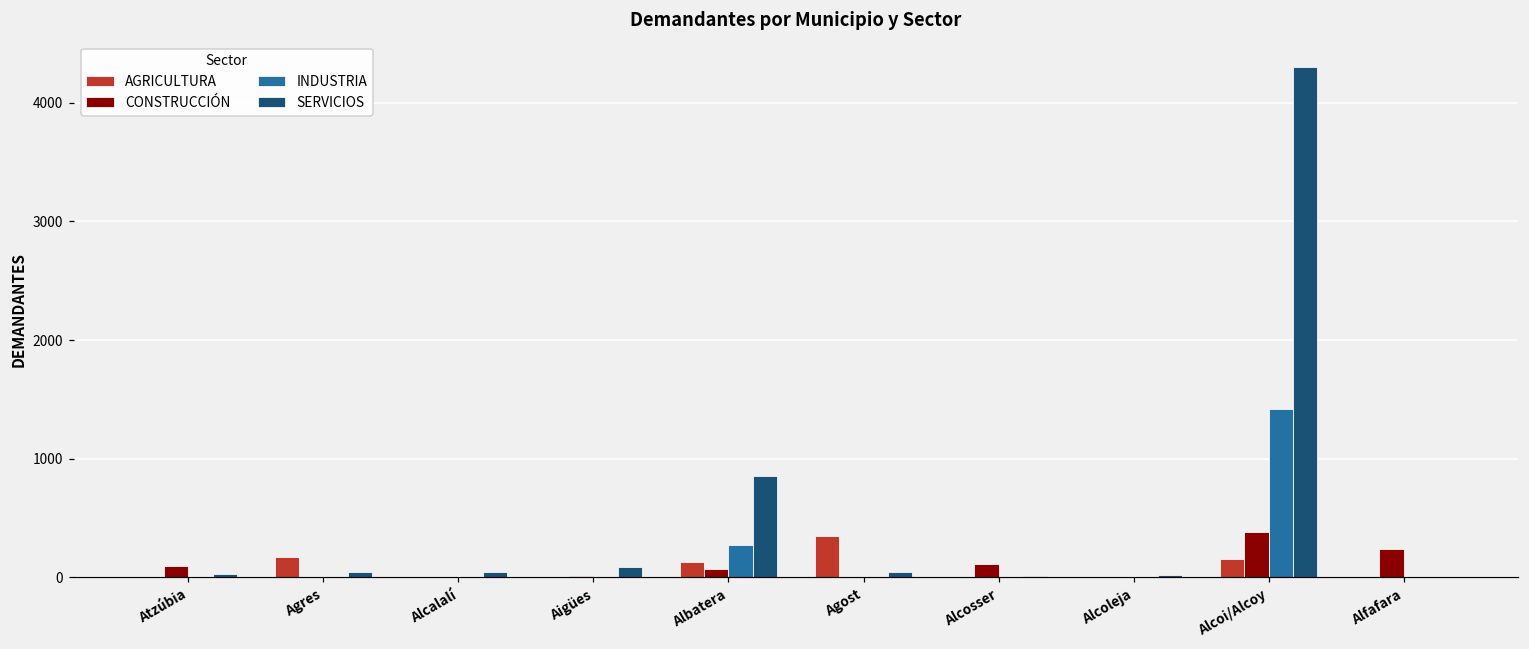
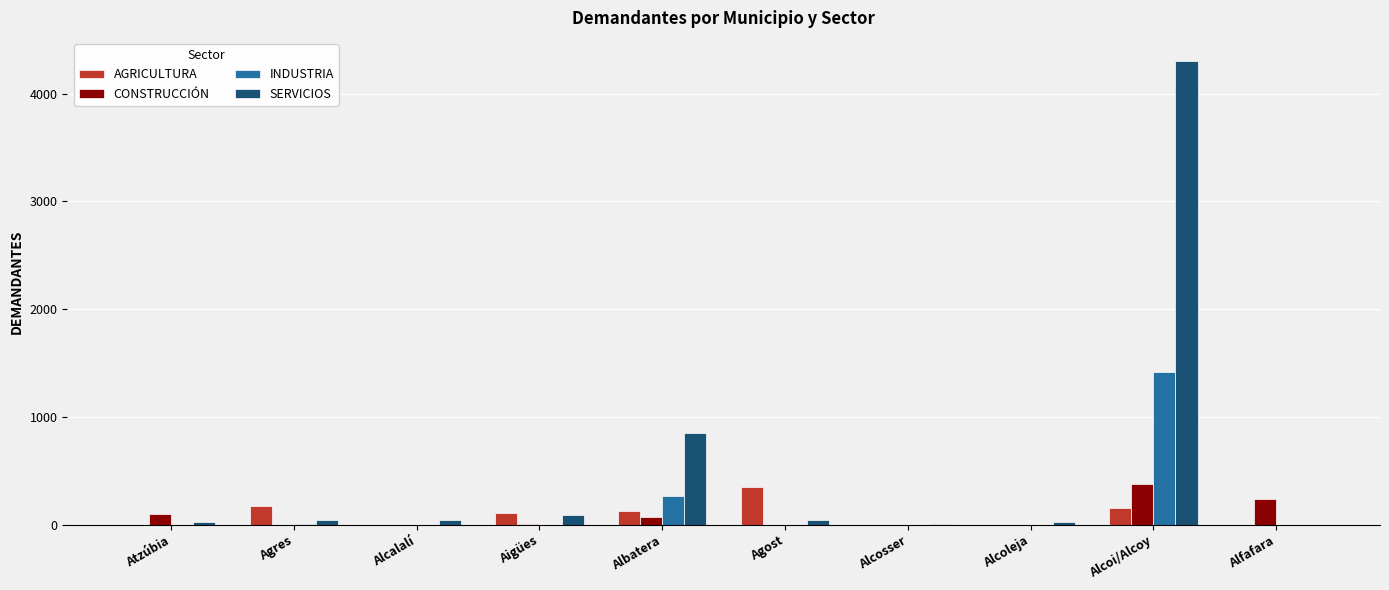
AGRICULTURA, Aigües: 0 -> 110
CONSTRUCCIÓN, Alcosser: 110 -> 0
